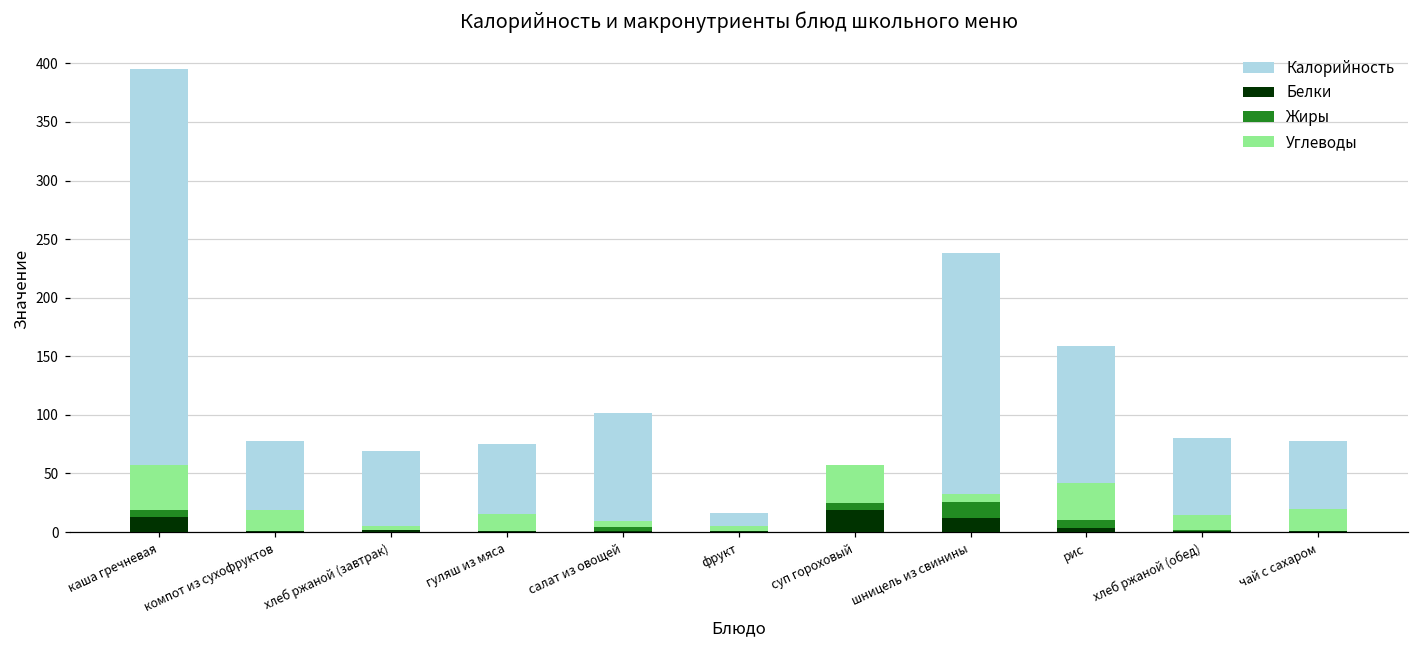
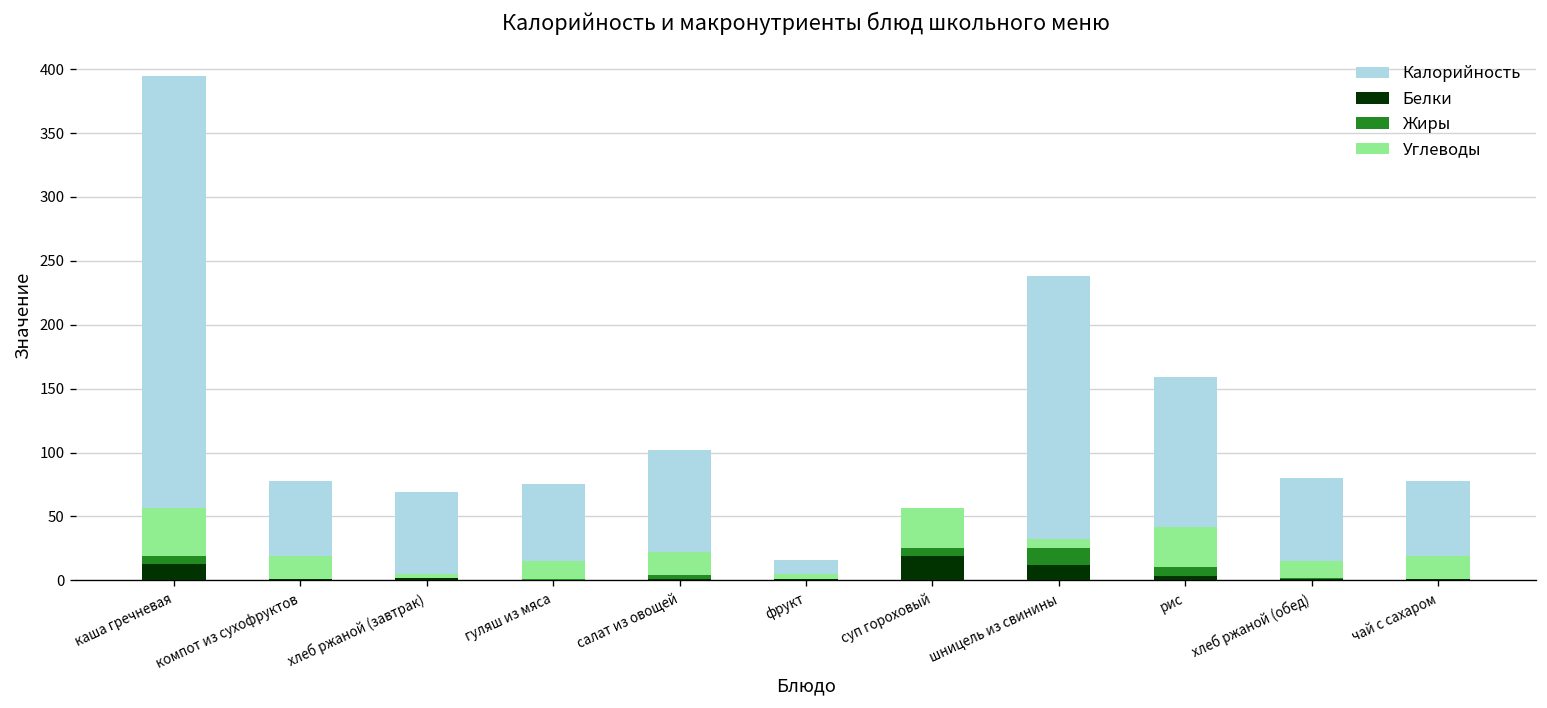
Углеводы, салат из овощей: 5 -> 18
